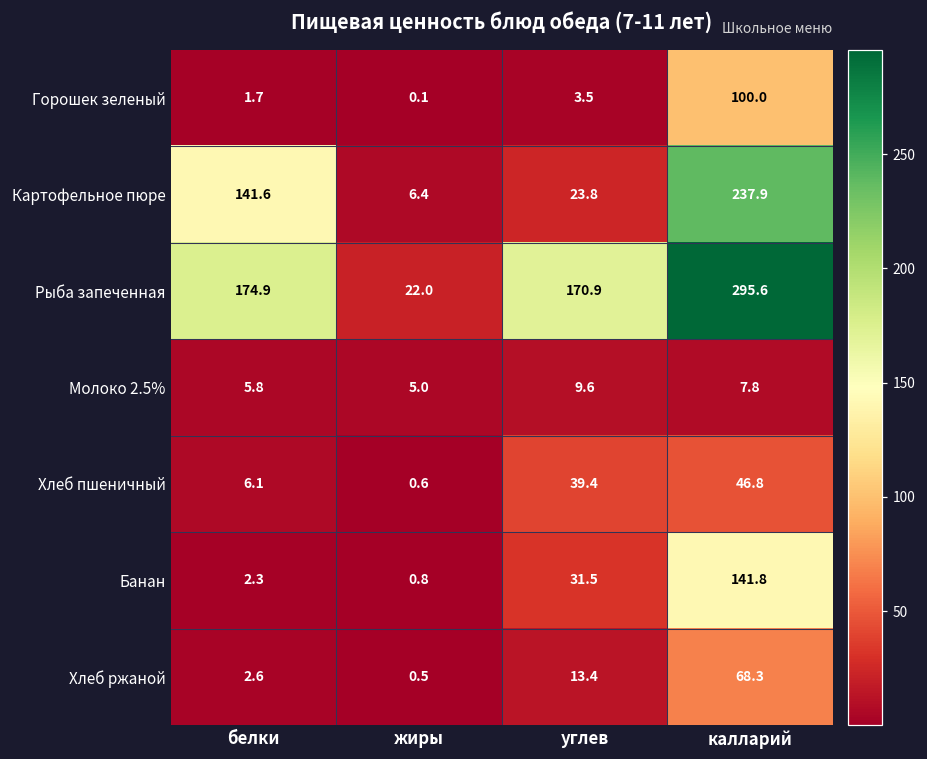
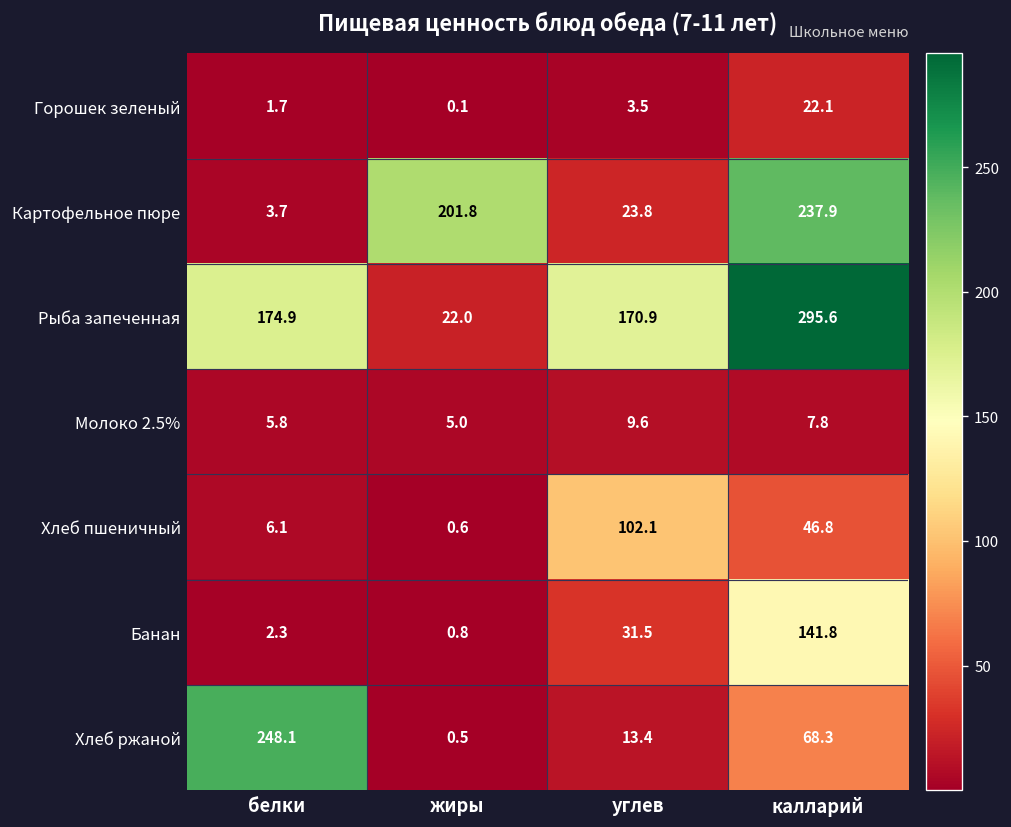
Горошек зеленый, калларий: 100.0 -> 22.1
Картофельное пюре, белки: 141.6 -> 3.7
Картофельное пюре, жиры: 6.4 -> 201.8
Хлеб пшеничный, углев: 39.4 -> 102.1
Хлеб ржаной, белки: 2.6 -> 248.1
